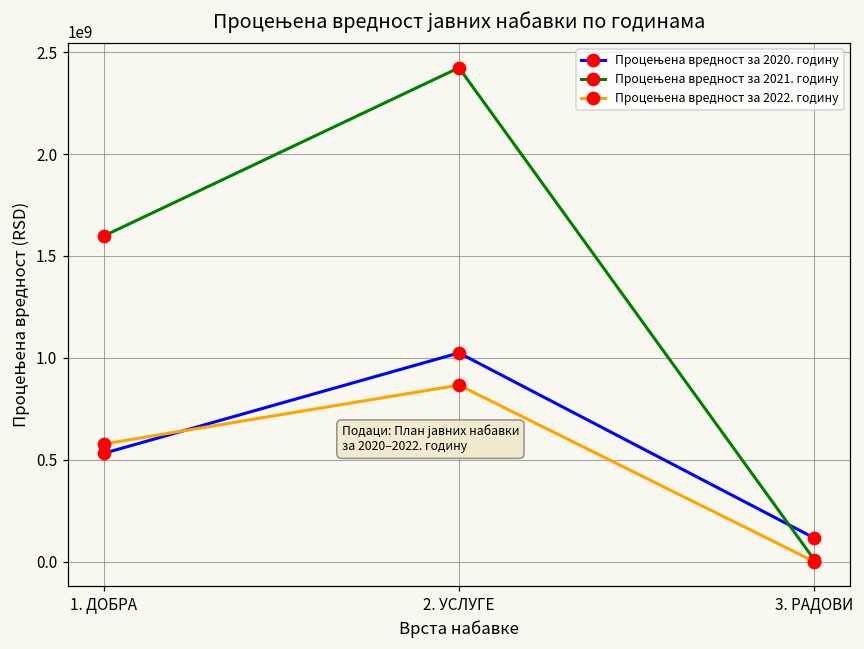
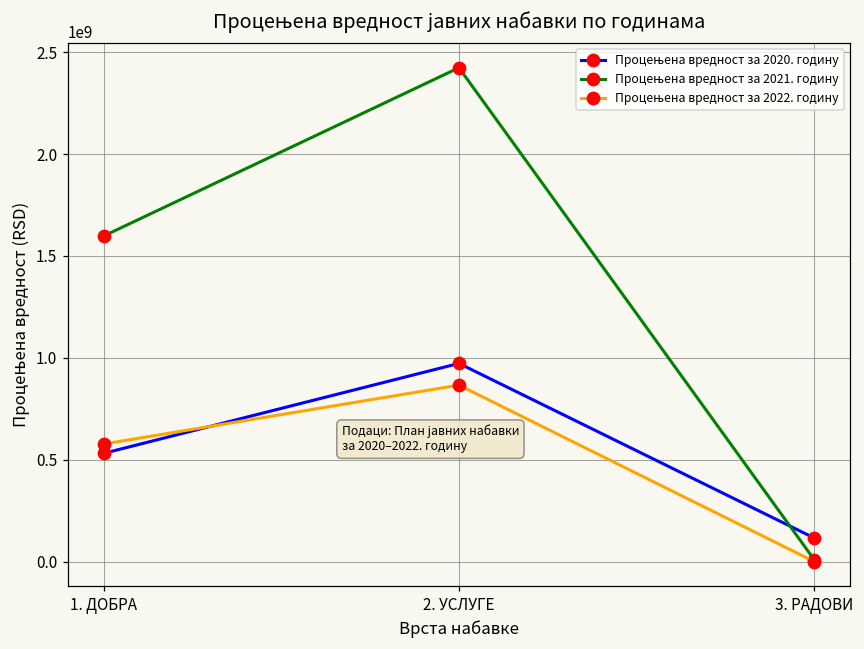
Процењена вредност за 2020. годину, 2. УСЛУГЕ: 1020000000 -> 970000000
